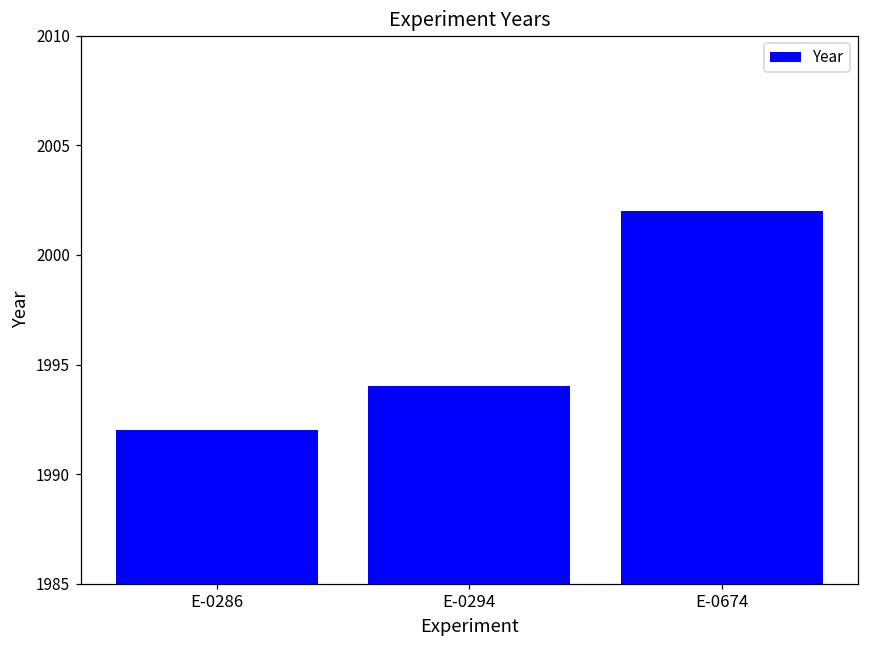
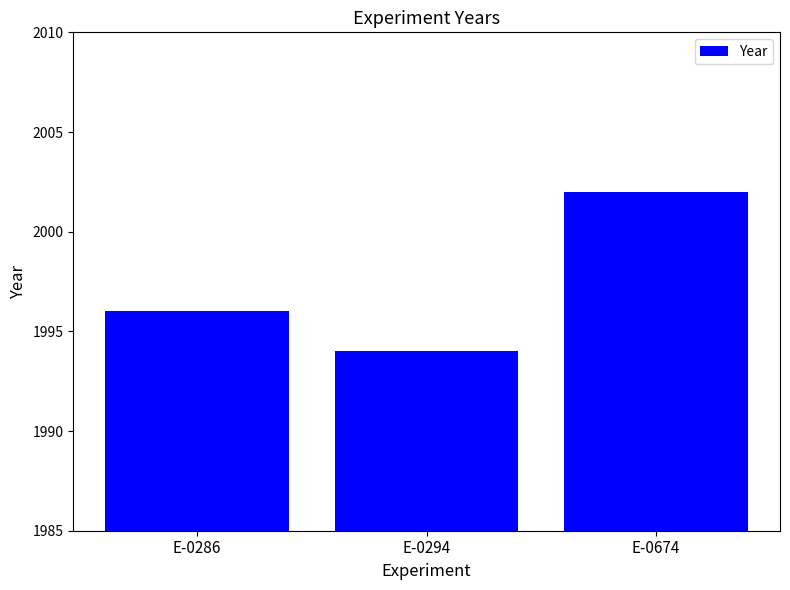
E-0286: 1992 -> 1996
